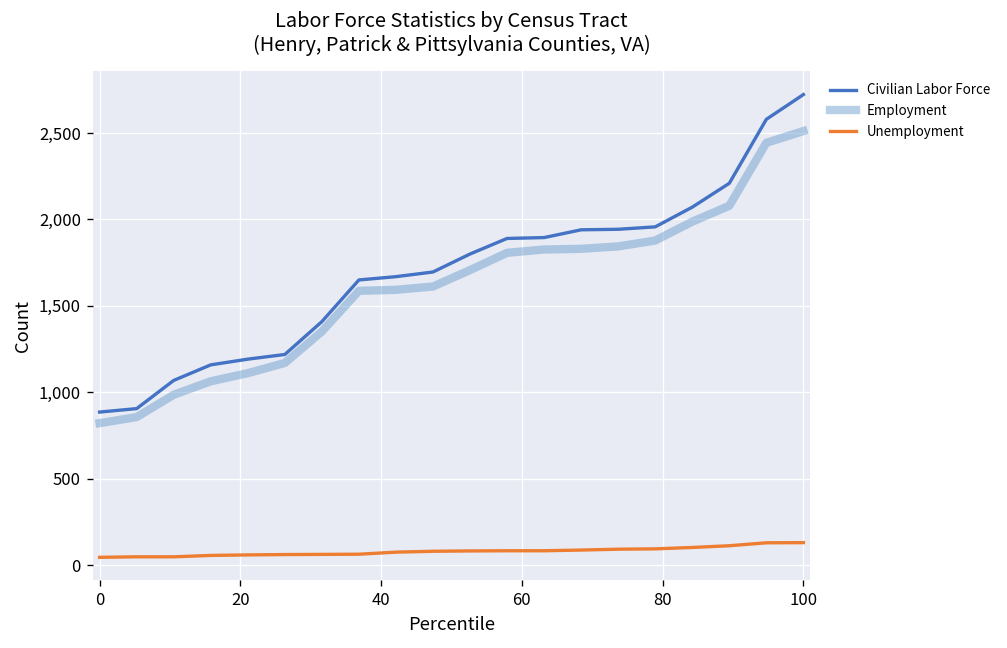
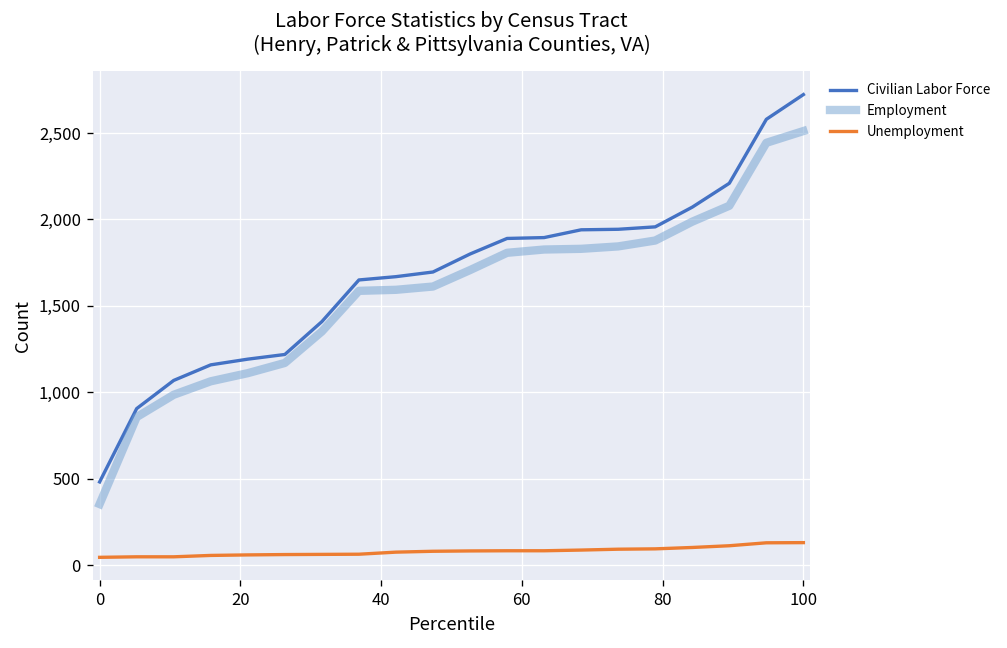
Civilian Labor Force, 0: 890 -> 480
Employment, 0: 820 -> 350
